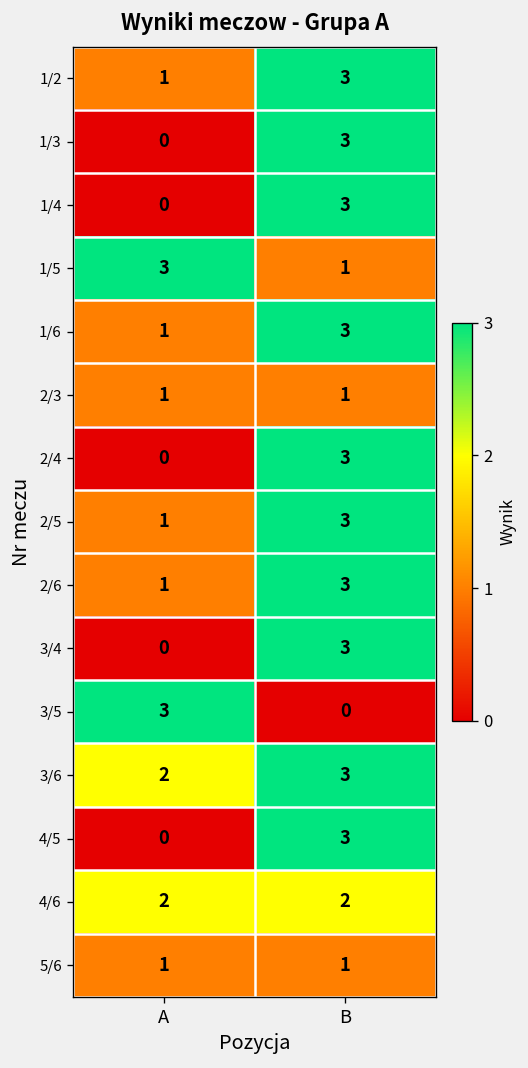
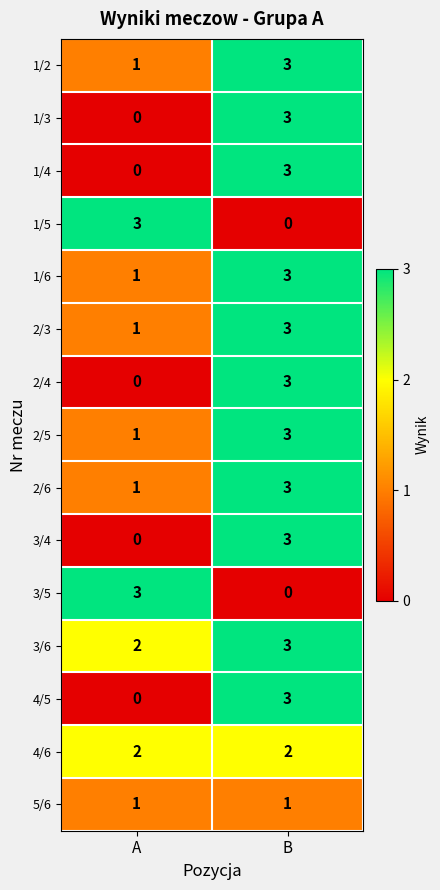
1/5, B: 1 -> 0
2/3, B: 1 -> 3
